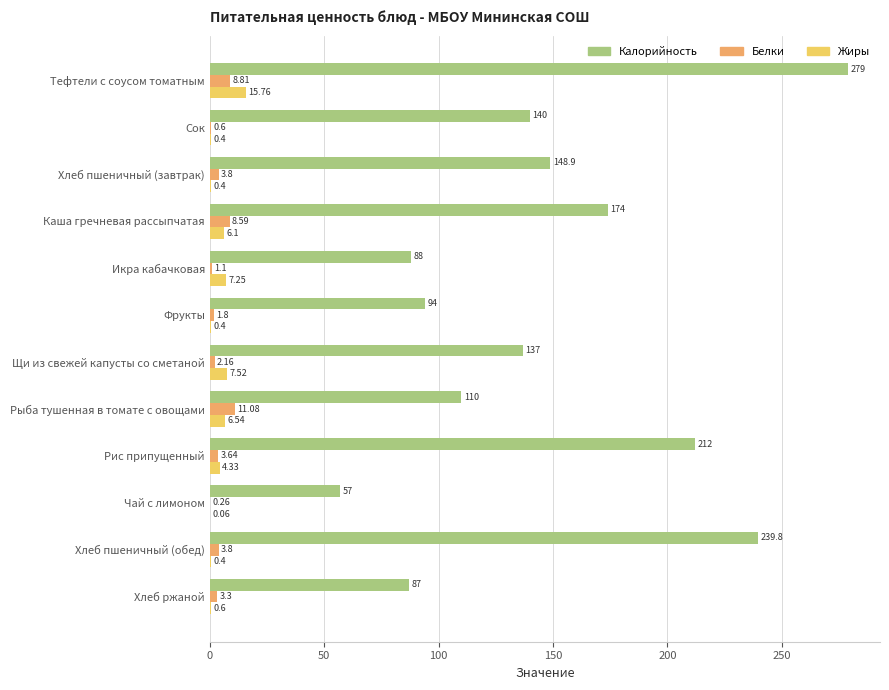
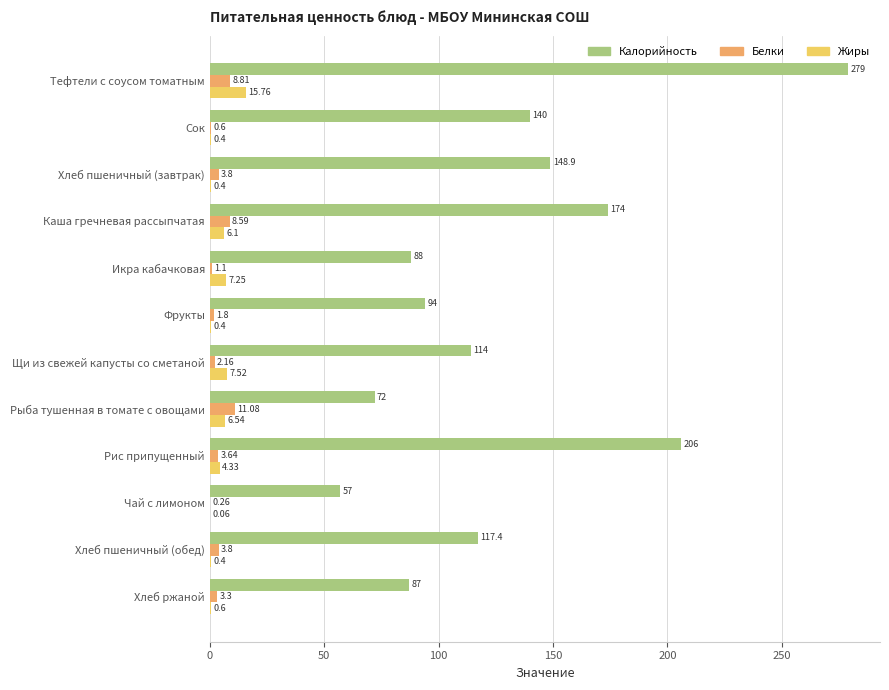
Калорийность, Щи из свежей капусты со сметаной: 137 -> 114
Калорийность, Рыба тушенная в томате с овощами: 110 -> 72
Калорийность, Рис припущенный: 212 -> 206
Калорийность, Хлеб пшеничный (обед): 239.8 -> 117.4
